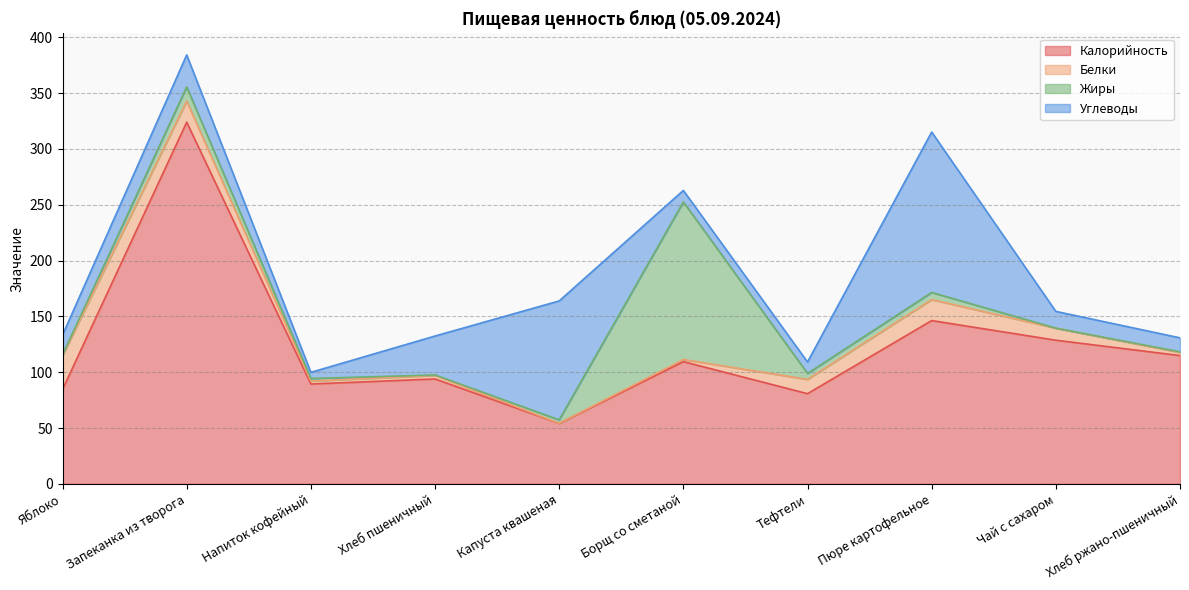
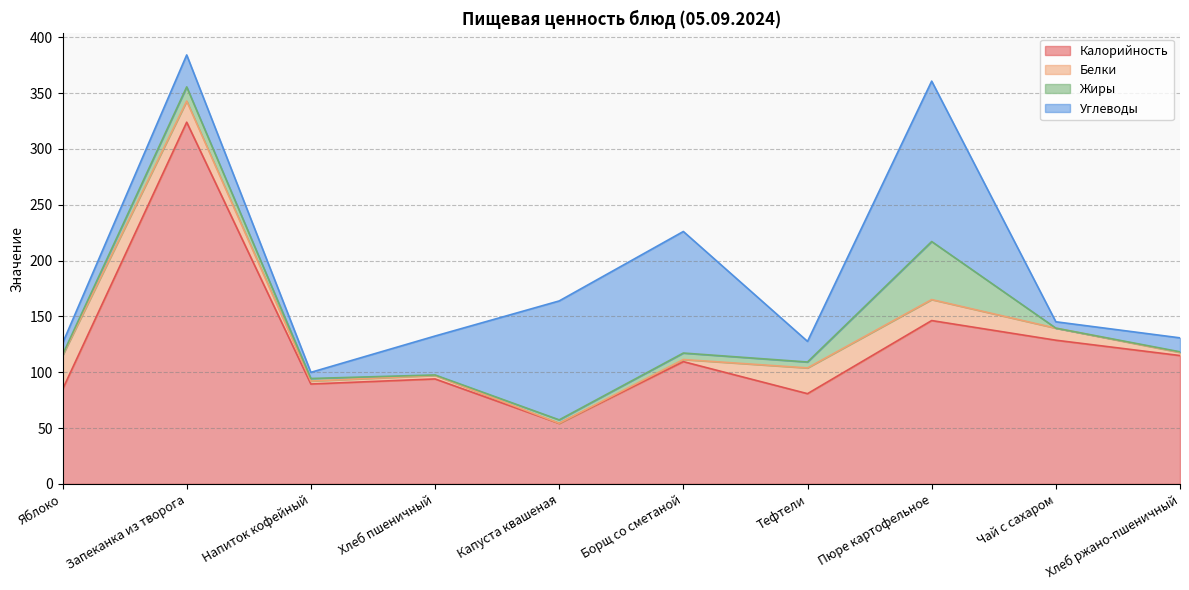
Углеводы, Яблоко: 18 -> 10
Жиры, Борщ со сметаной: 141 -> 6
Углеводы, Борщ со сметаной: 10 -> 109
Белки, Тефтели: 13 -> 23
Углеводы, Тефтели: 10 -> 18
Жиры, Пюре картофельное: 6 -> 52
Углеводы, Чай с сахаром: 15 -> 6
